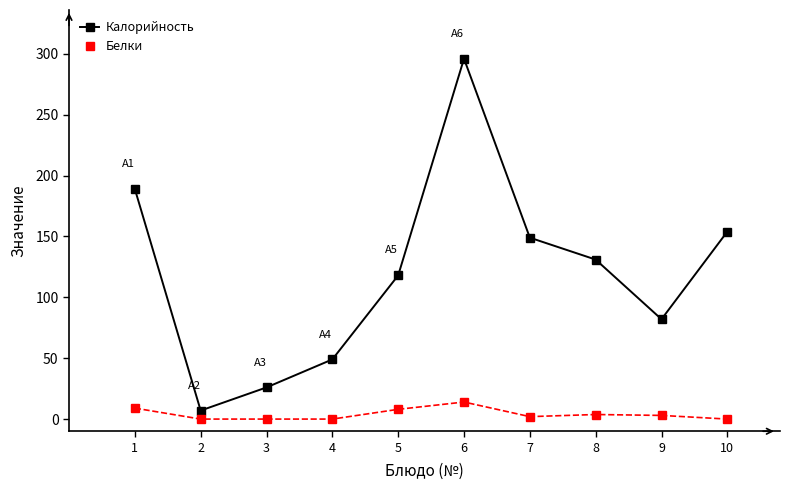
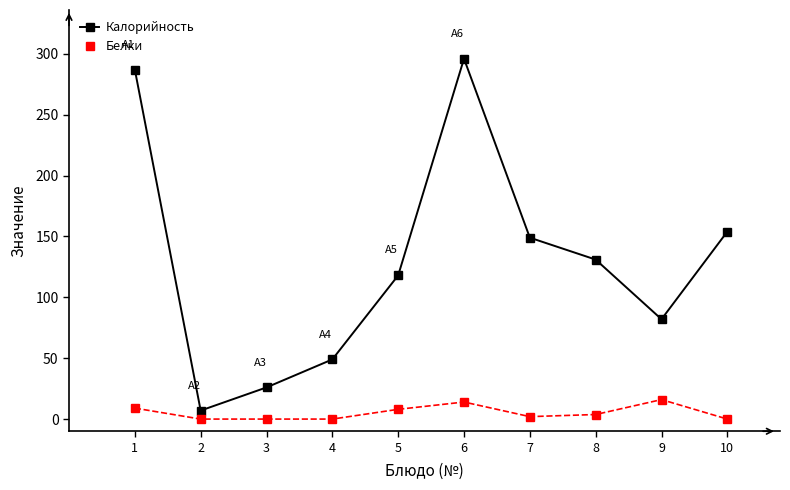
Калорийность, 1: 189 -> 287
Белки, 9: 3 -> 16
